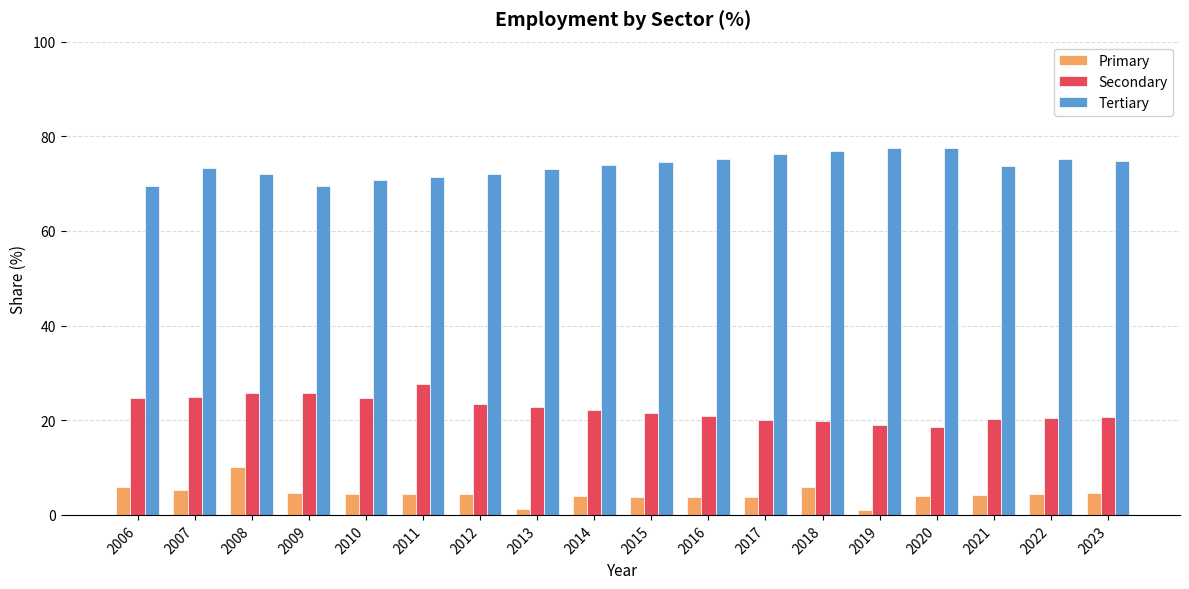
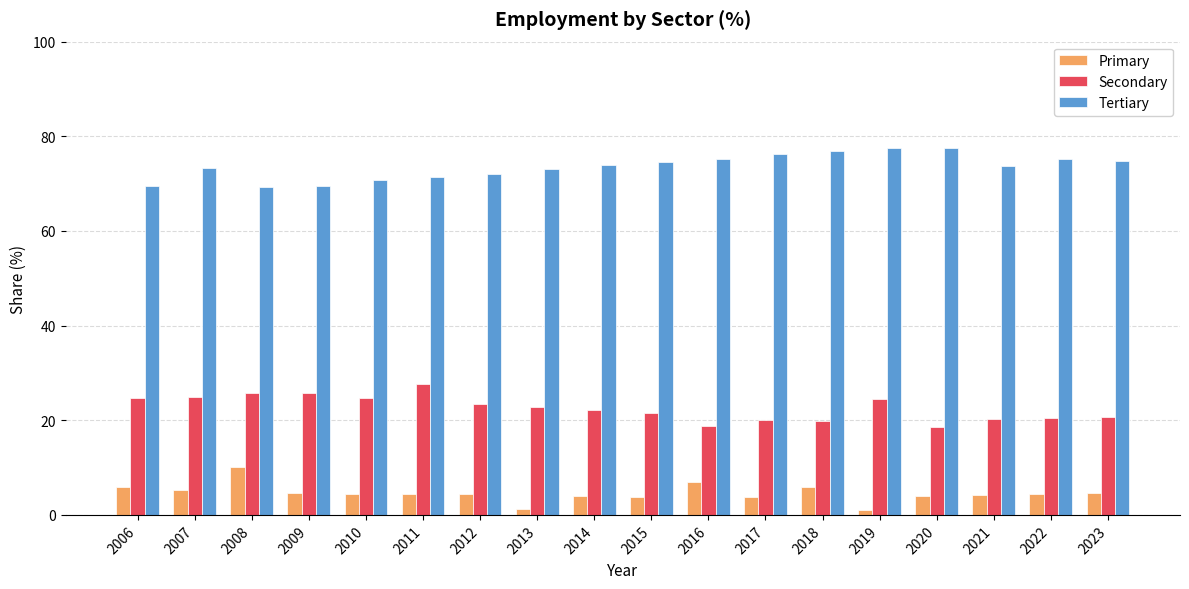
Tertiary, 2008: 72 -> 69
Primary, 2016: 4 -> 7
Secondary, 2016: 21 -> 19
Secondary, 2019: 19 -> 24
